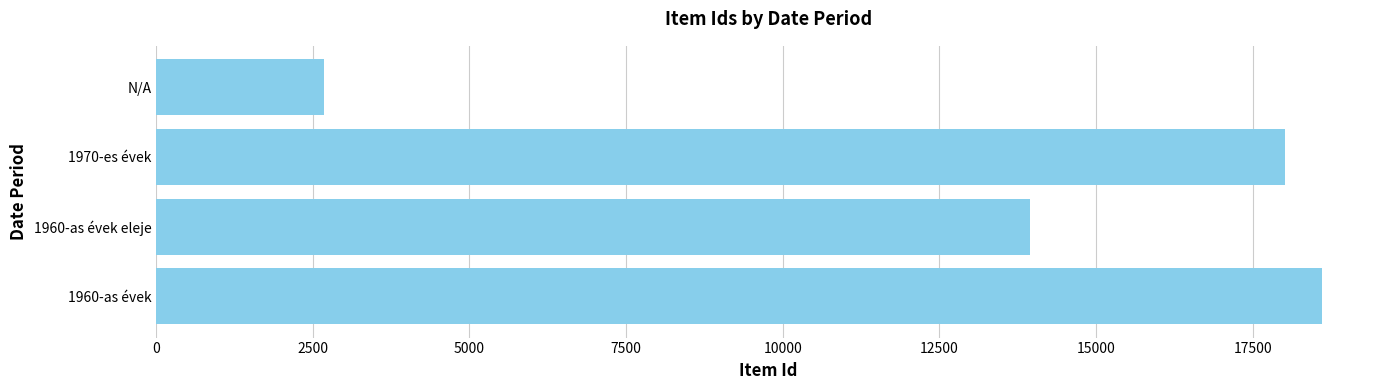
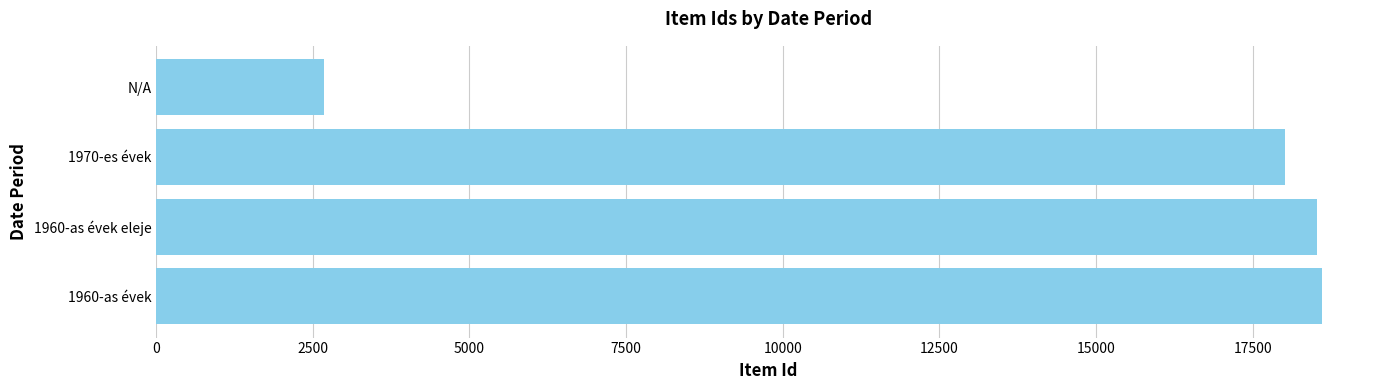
1960-as évek eleje: 13900 -> 18500
